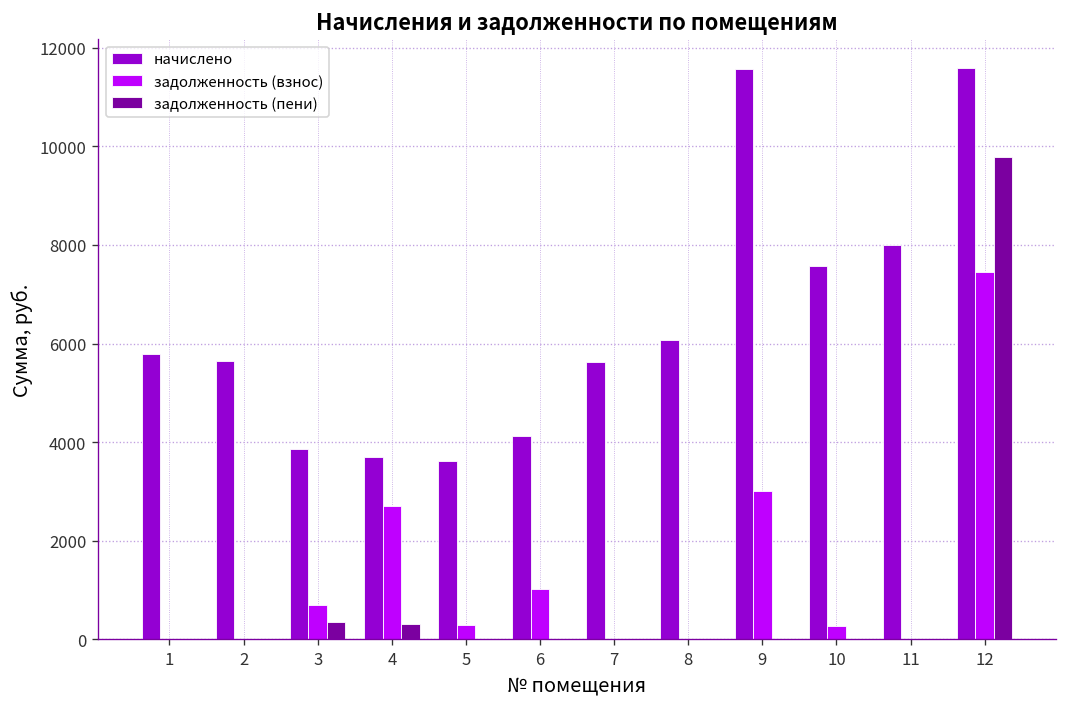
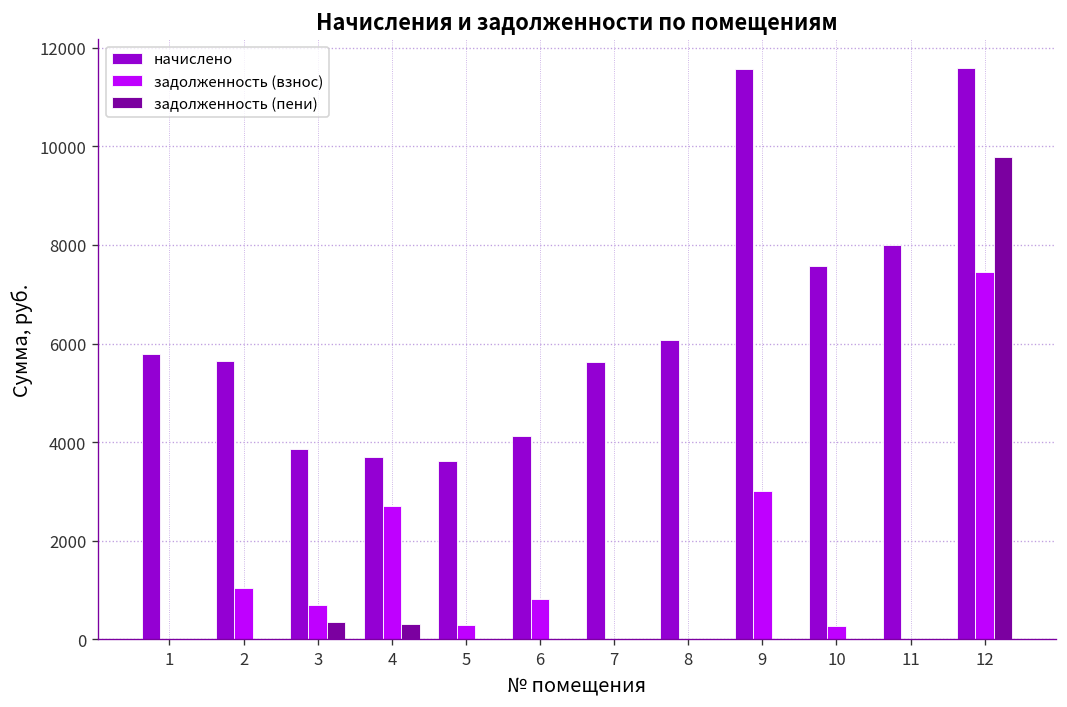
задолженность (взнос), 2: 0 -> 1000
задолженность (взнос), 6: 1000 -> 800
